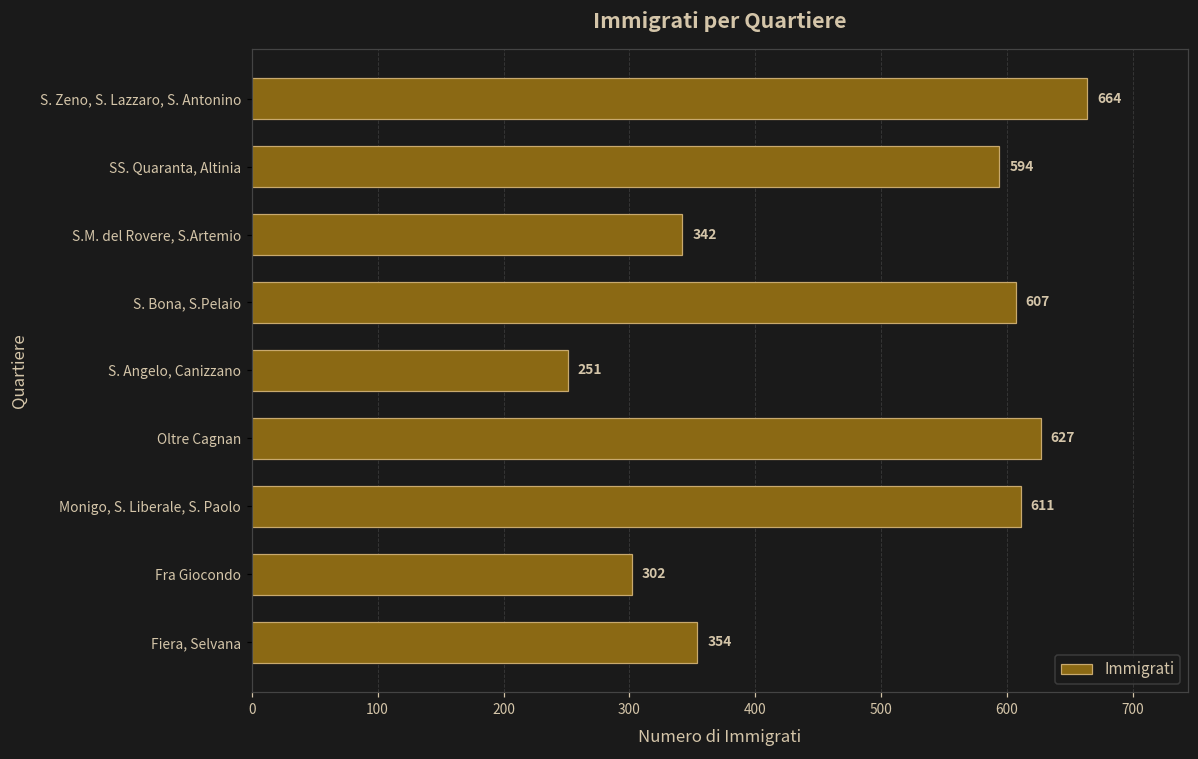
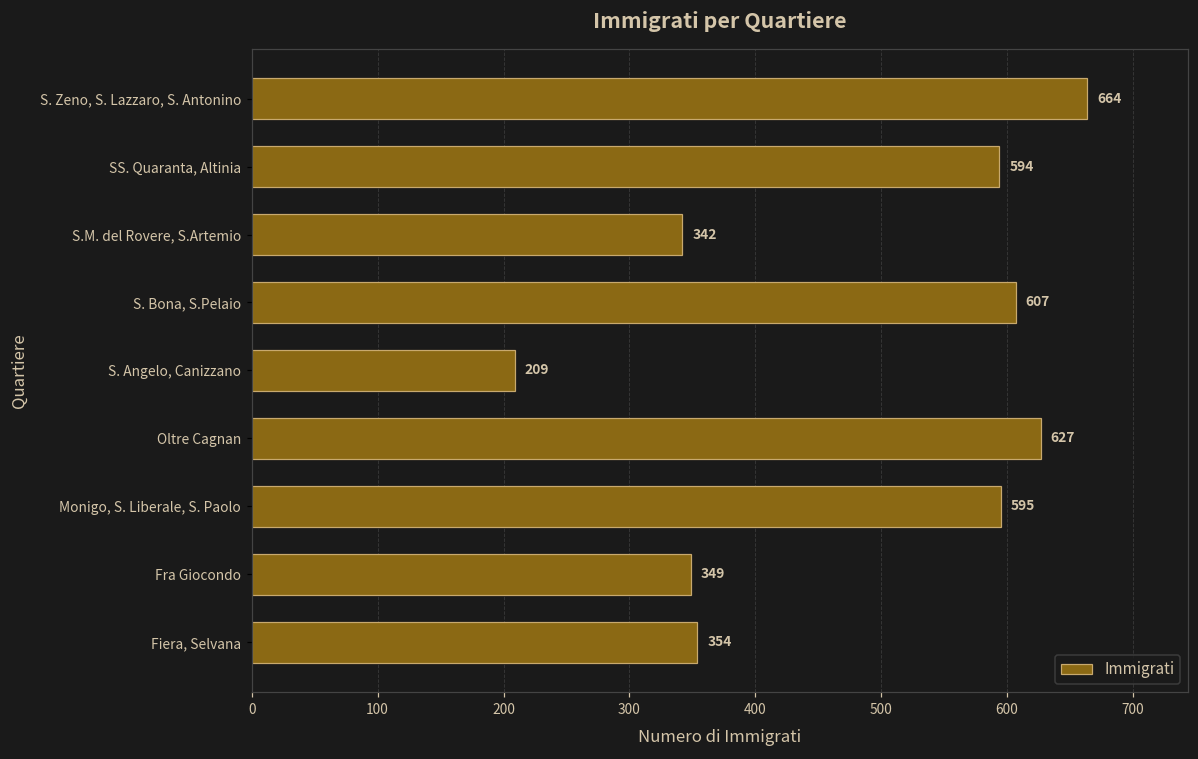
S. Angelo, Canizzano: 251 -> 209
Monigo, S. Liberale, S. Paolo: 611 -> 595
Fra Giocondo: 302 -> 349
